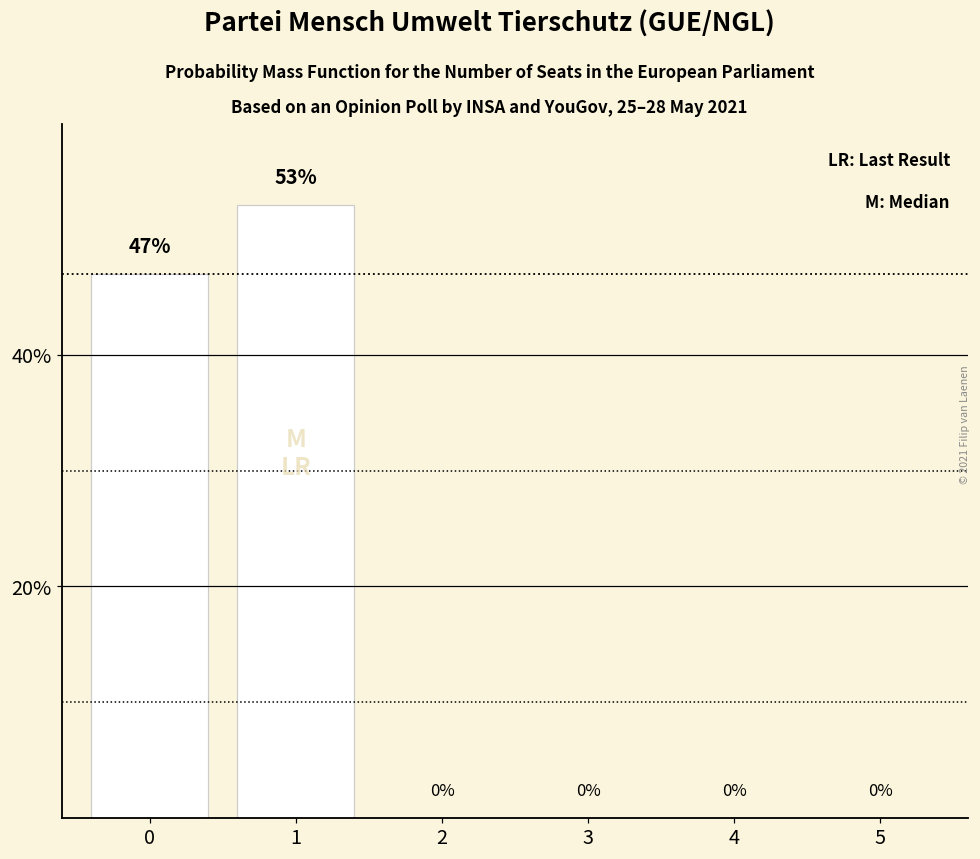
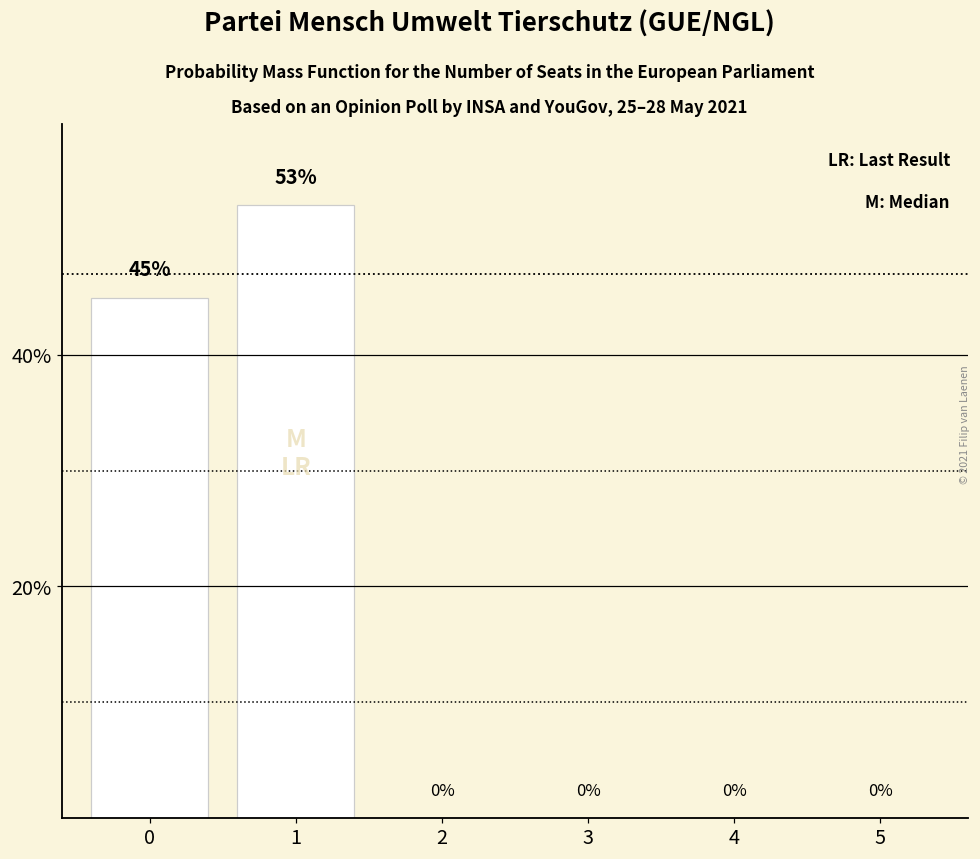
0: 47% -> 45%
